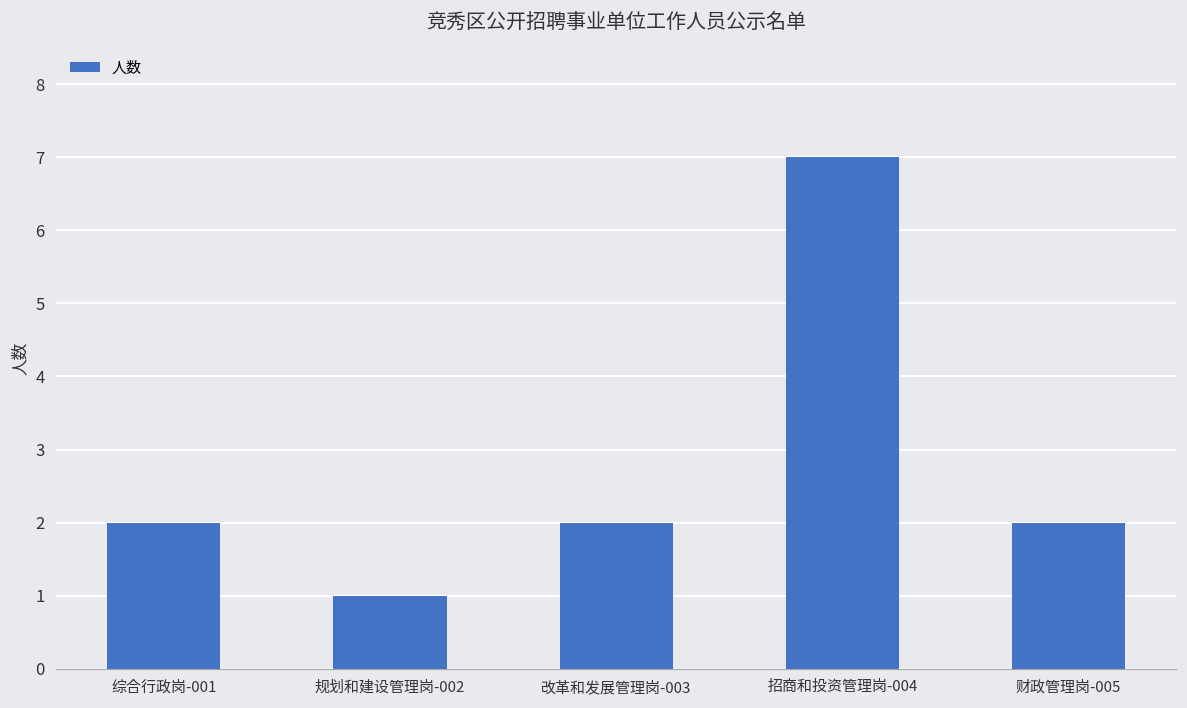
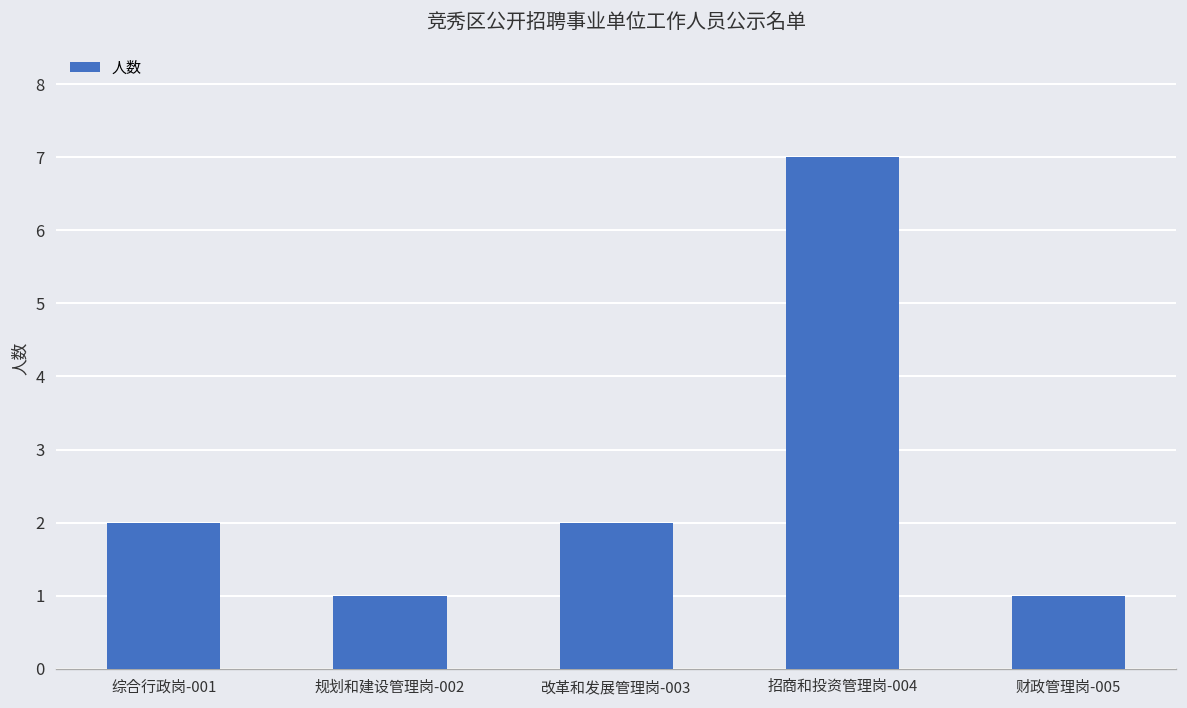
财政管理岗-005: 2 -> 1
